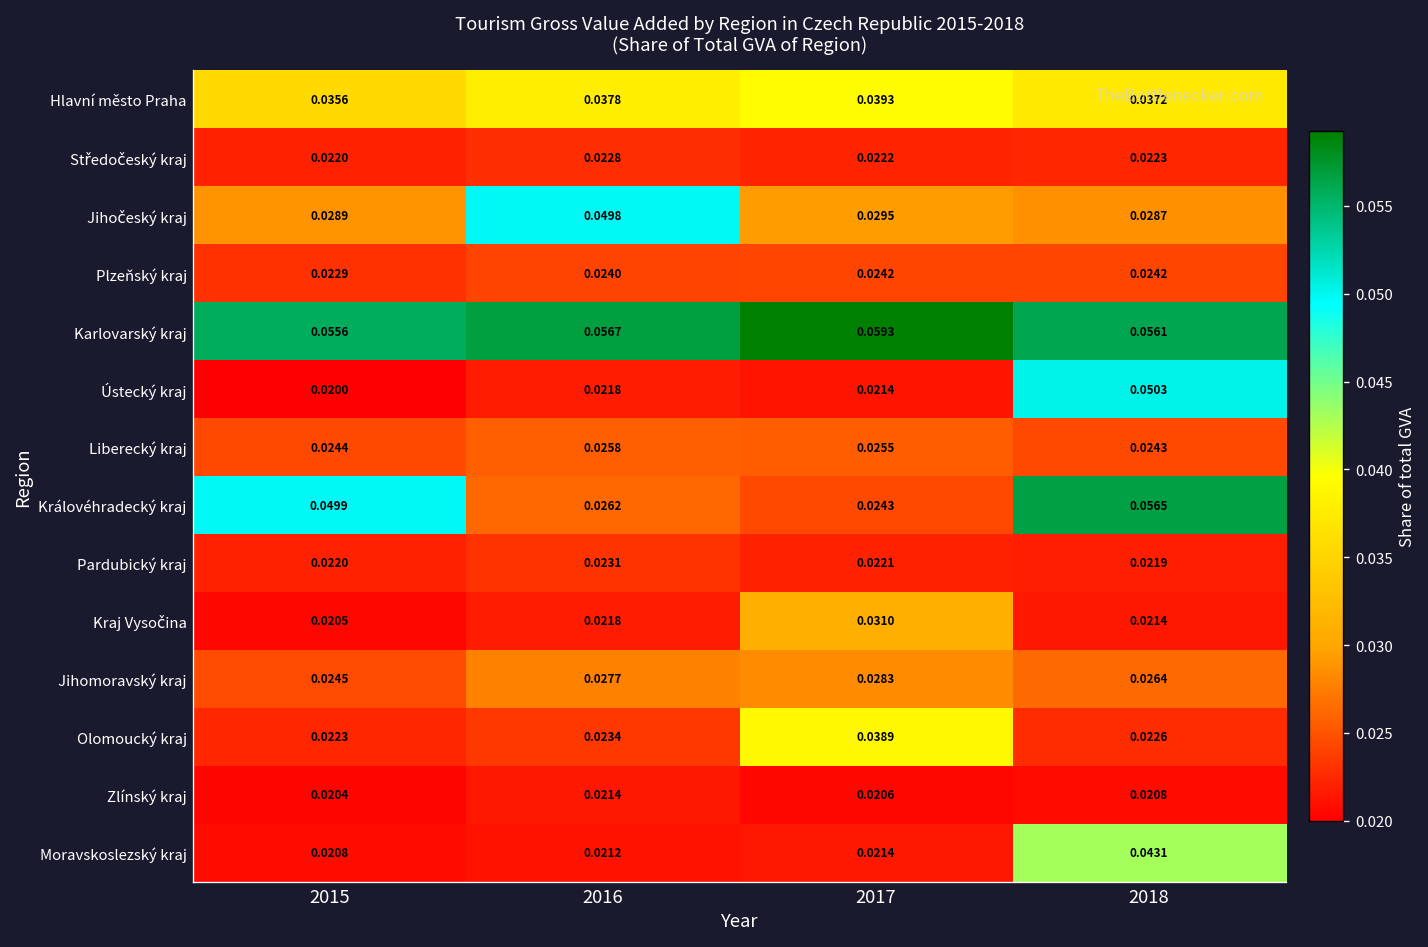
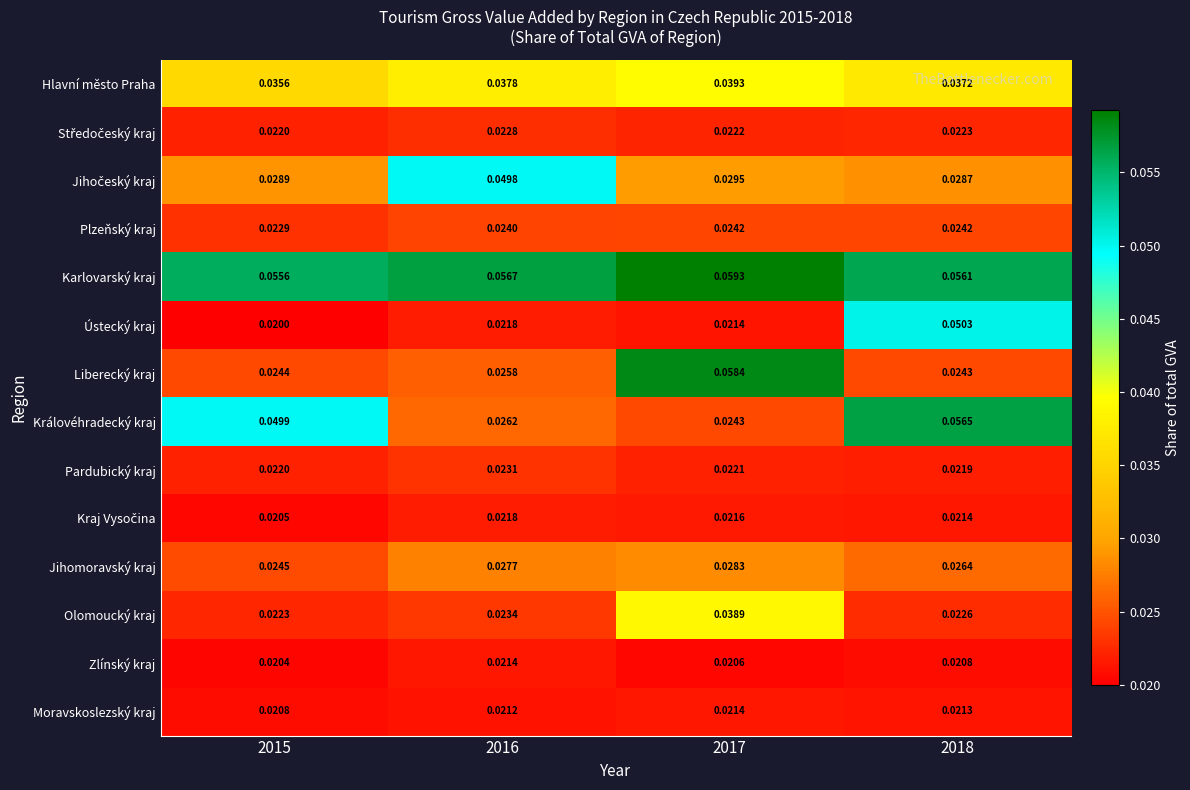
Liberecký kraj, 2017: 0.0255 -> 0.0584
Kraj Vysočina, 2017: 0.0310 -> 0.0216
Moravskoslezský kraj, 2018: 0.0431 -> 0.0213
